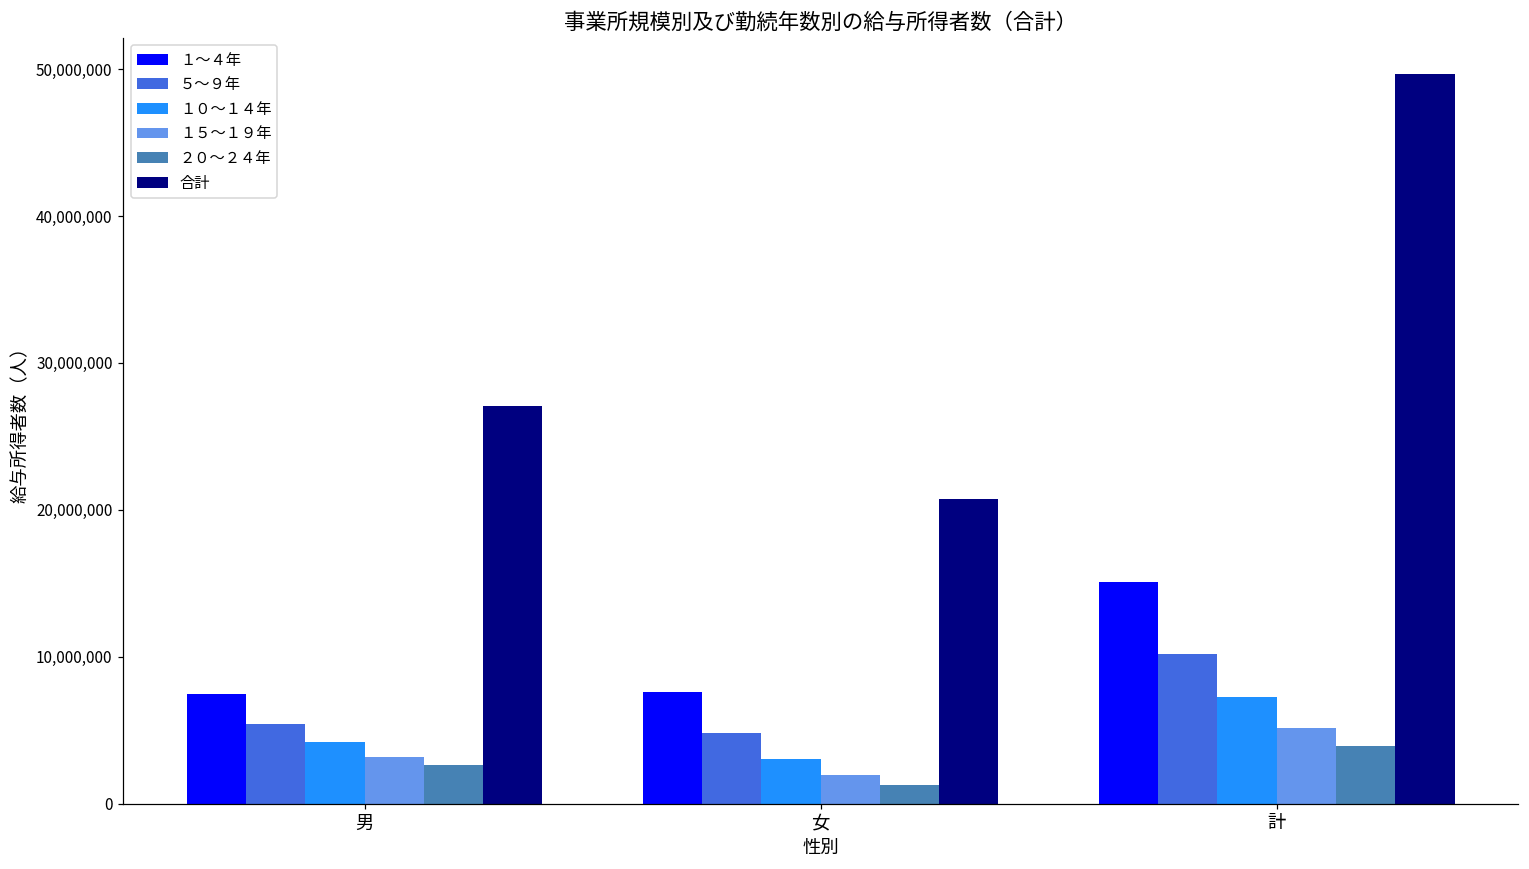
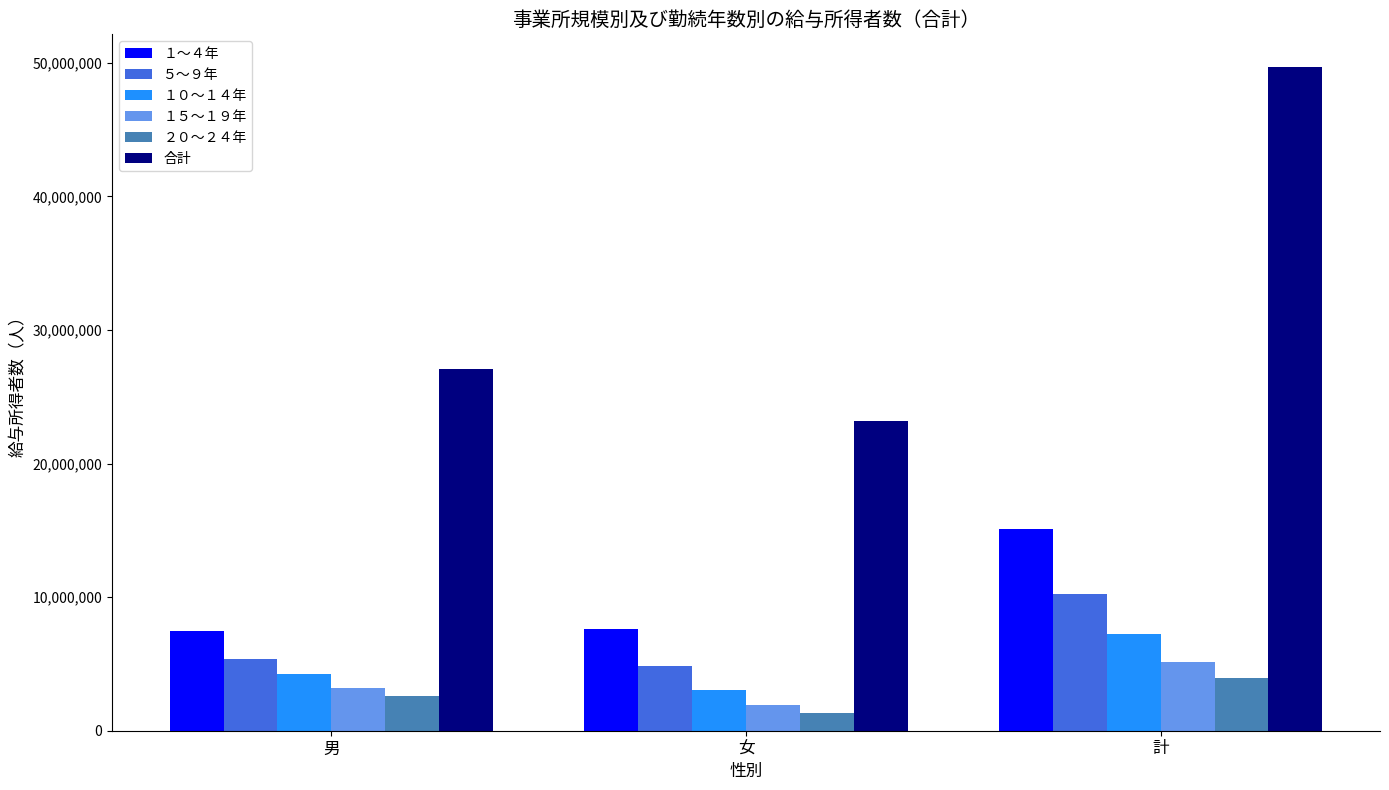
合計, 女: 20,700,000 -> 23,200,000
